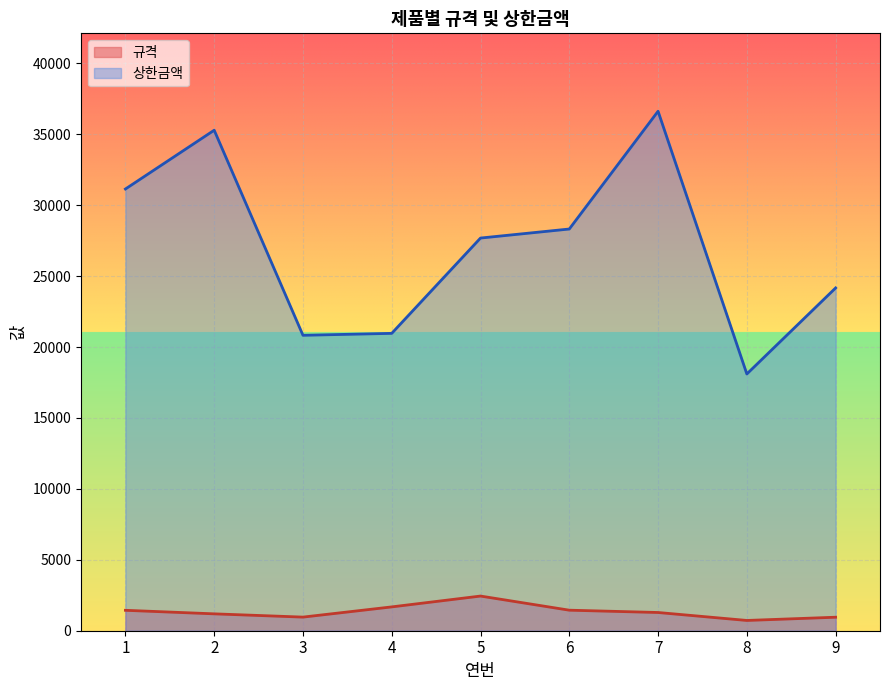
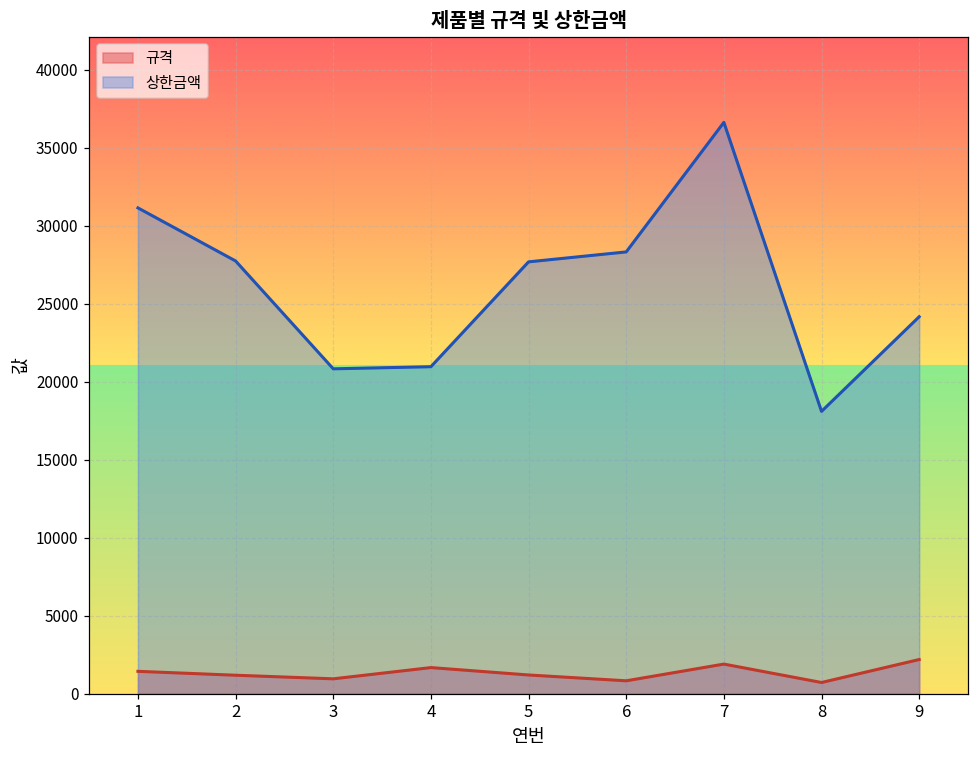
상한금액, 2: 35300 -> 27700
규격, 5: 2400 -> 1200
규격, 6: 1400 -> 800
규격, 7: 1300 -> 1900
규격, 9: 1000 -> 2200
